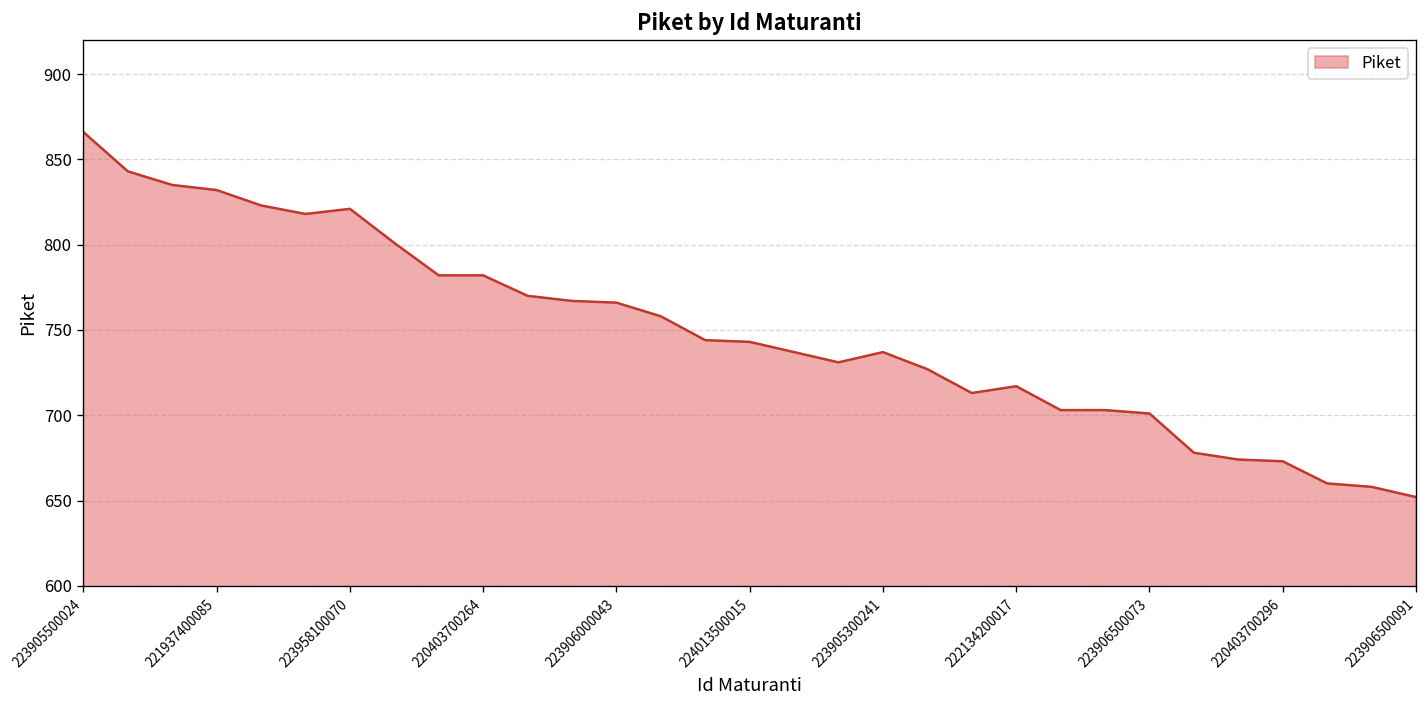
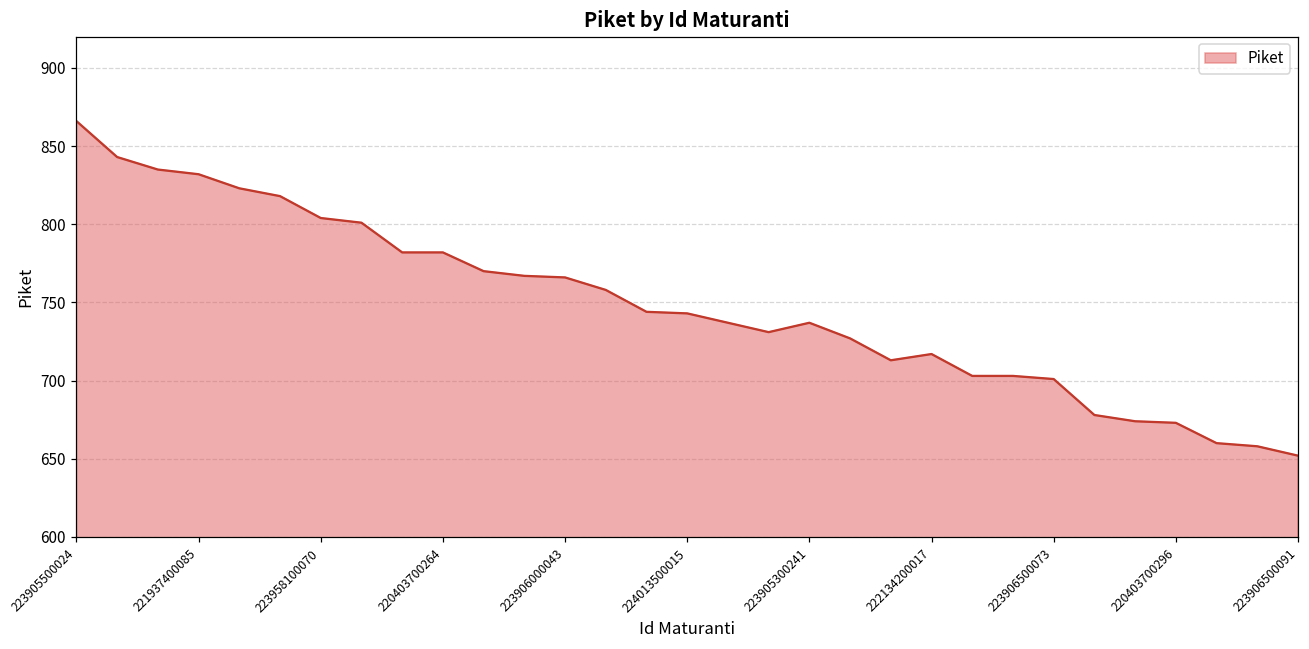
223958100070: 821 -> 804
